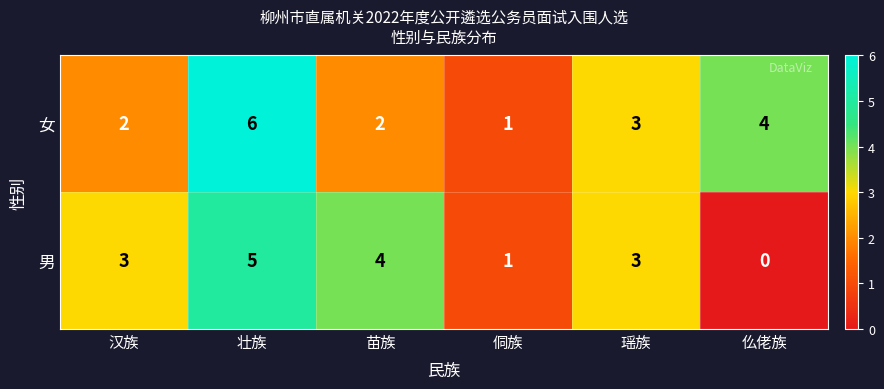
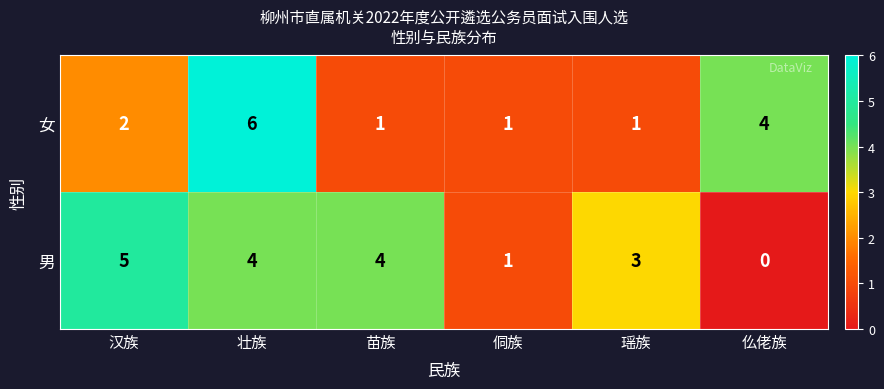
女, 苗族: 2 -> 1
女, 瑶族: 3 -> 1
男, 汉族: 3 -> 5
男, 壮族: 5 -> 4
